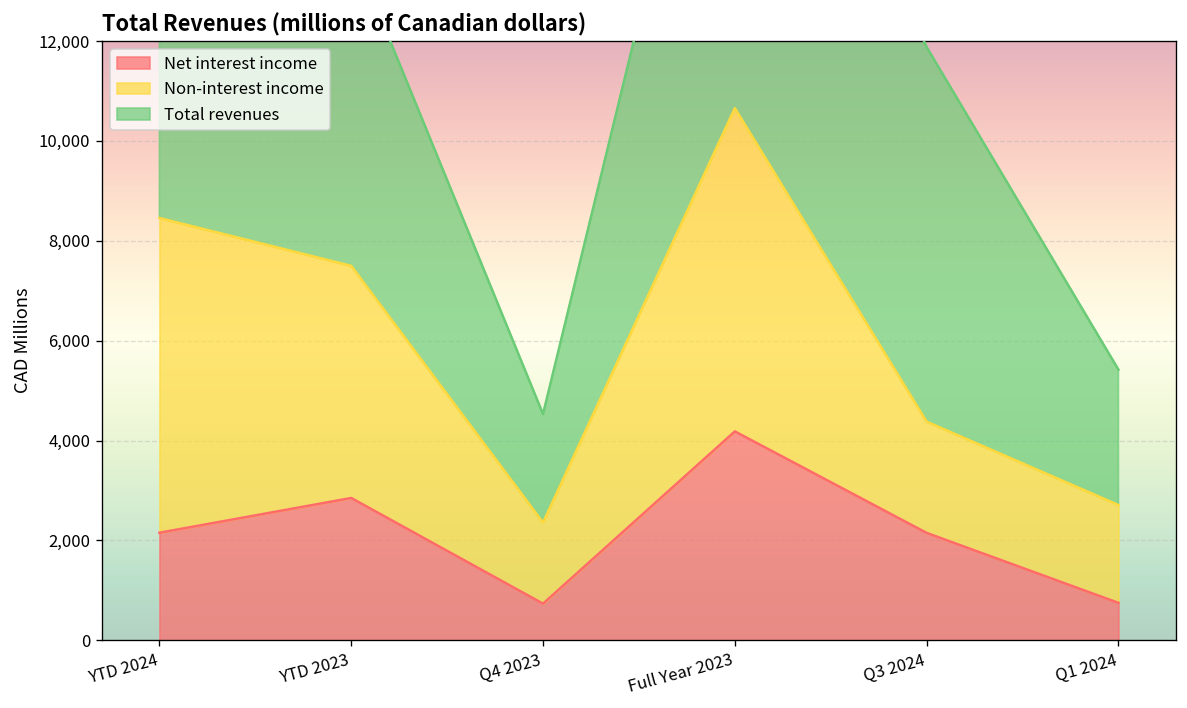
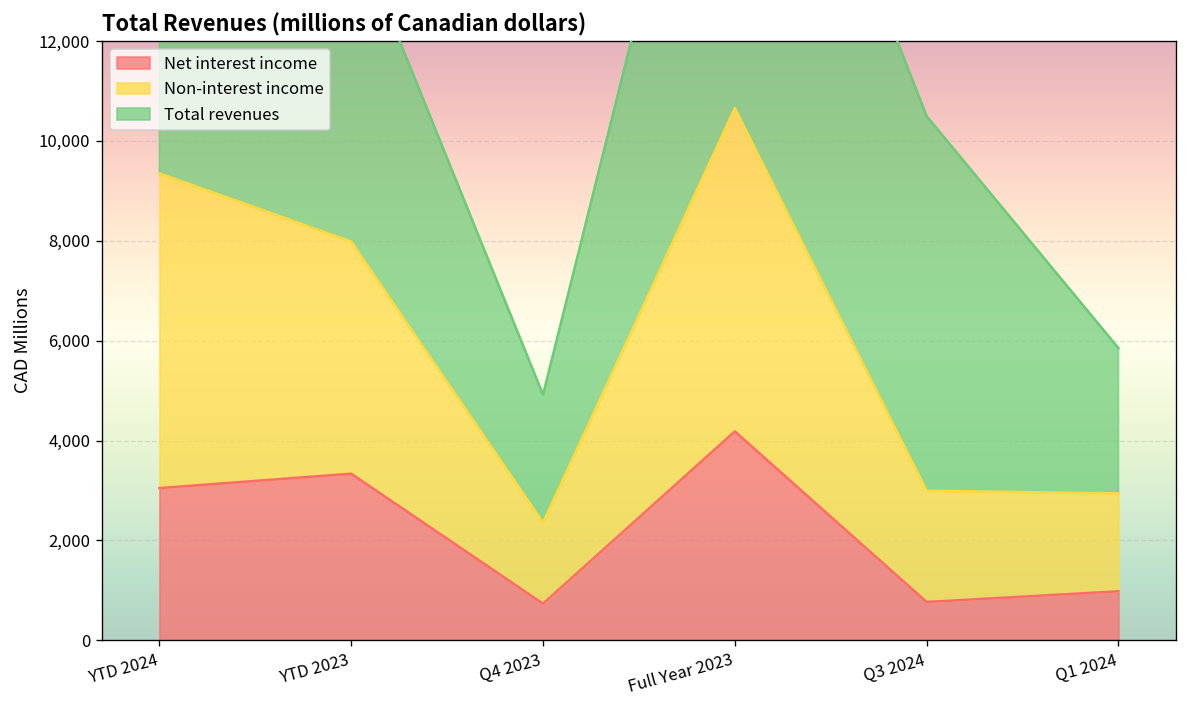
Net interest income, YTD 2024: 2,200 -> 3,000
Net interest income, YTD 2023: 2,900 -> 3,300
Total revenues, Q4 2023: 2,200 -> 2,600
Net interest income, Q3 2024: 2,200 -> 800
Net interest income, Q1 2024: 800 -> 1,000
Total revenues, Q1 2024: 2,700 -> 2,900
